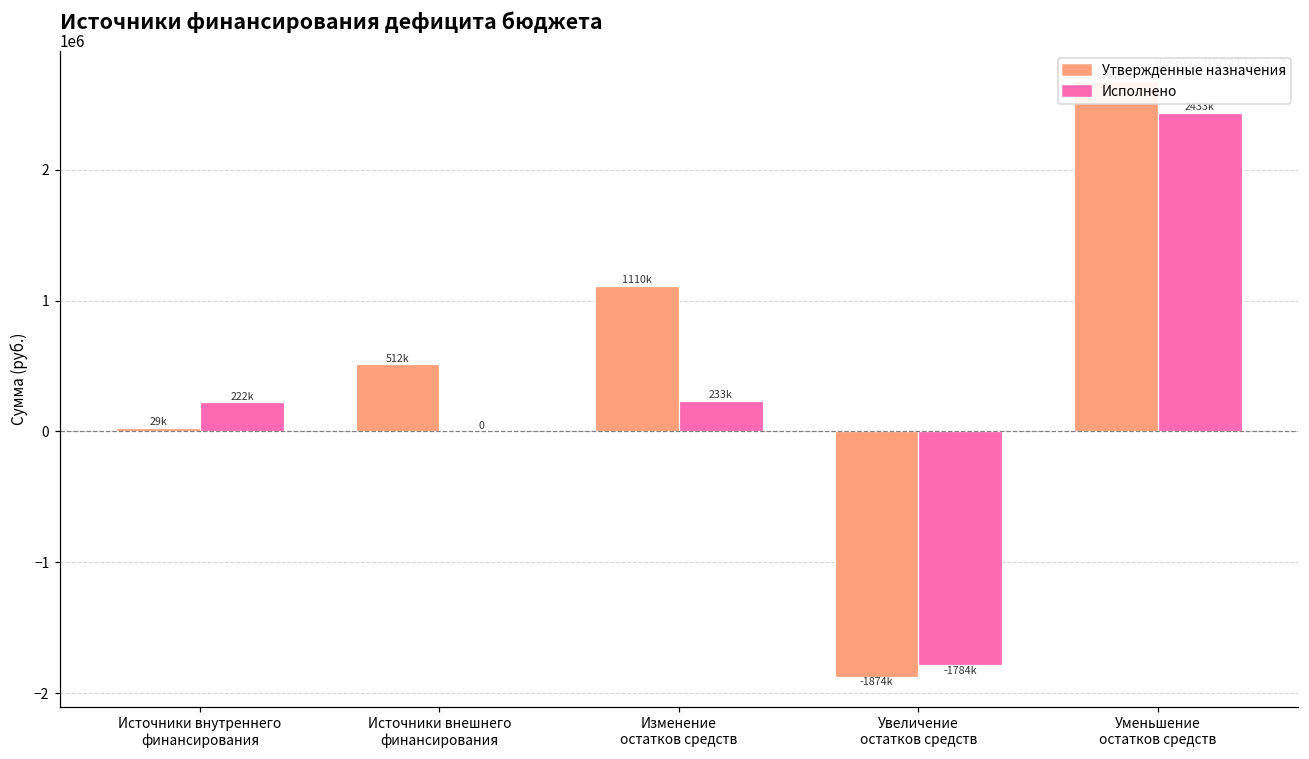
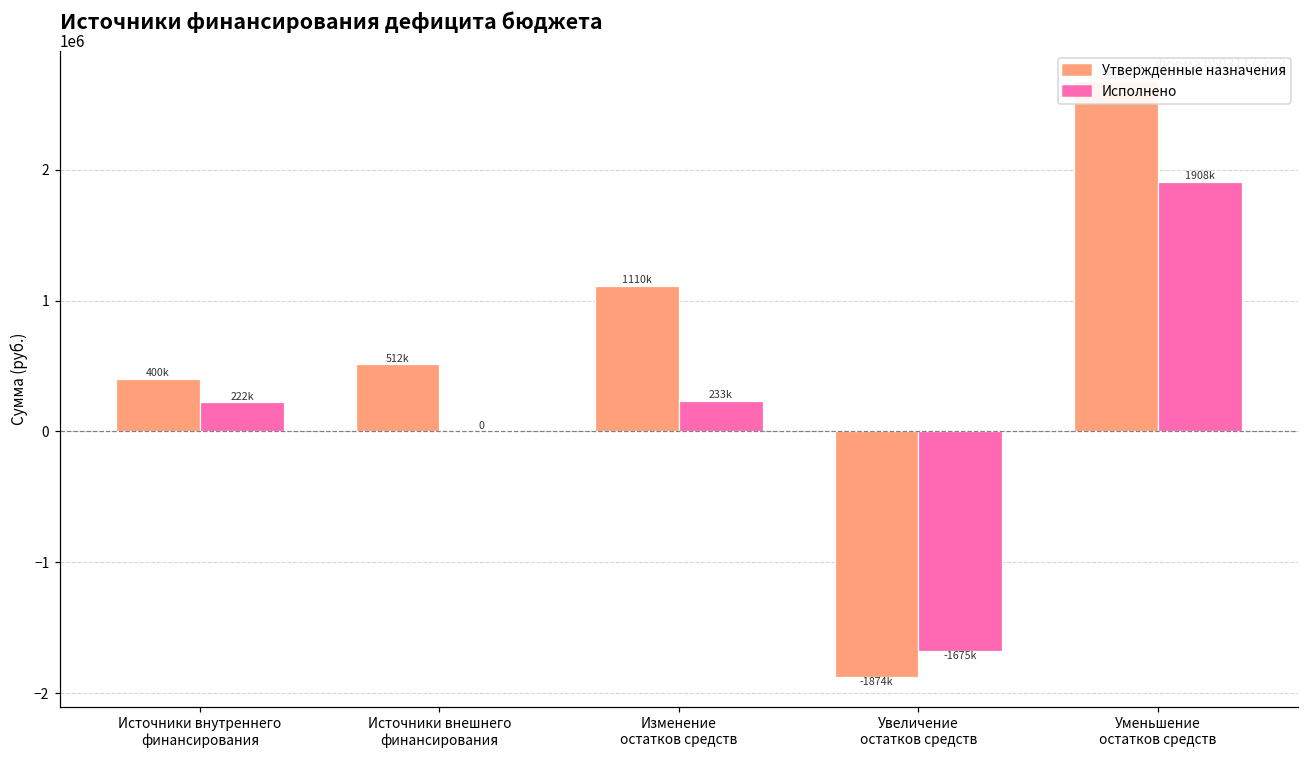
Утвержденные назначения, Источники внутреннего финансирования: 29k -> 400k
Исполнено, Увеличение остатков средств: -1784k -> -1675k
Исполнено, Уменьшение остатков средств: 2430000 -> 1910000
